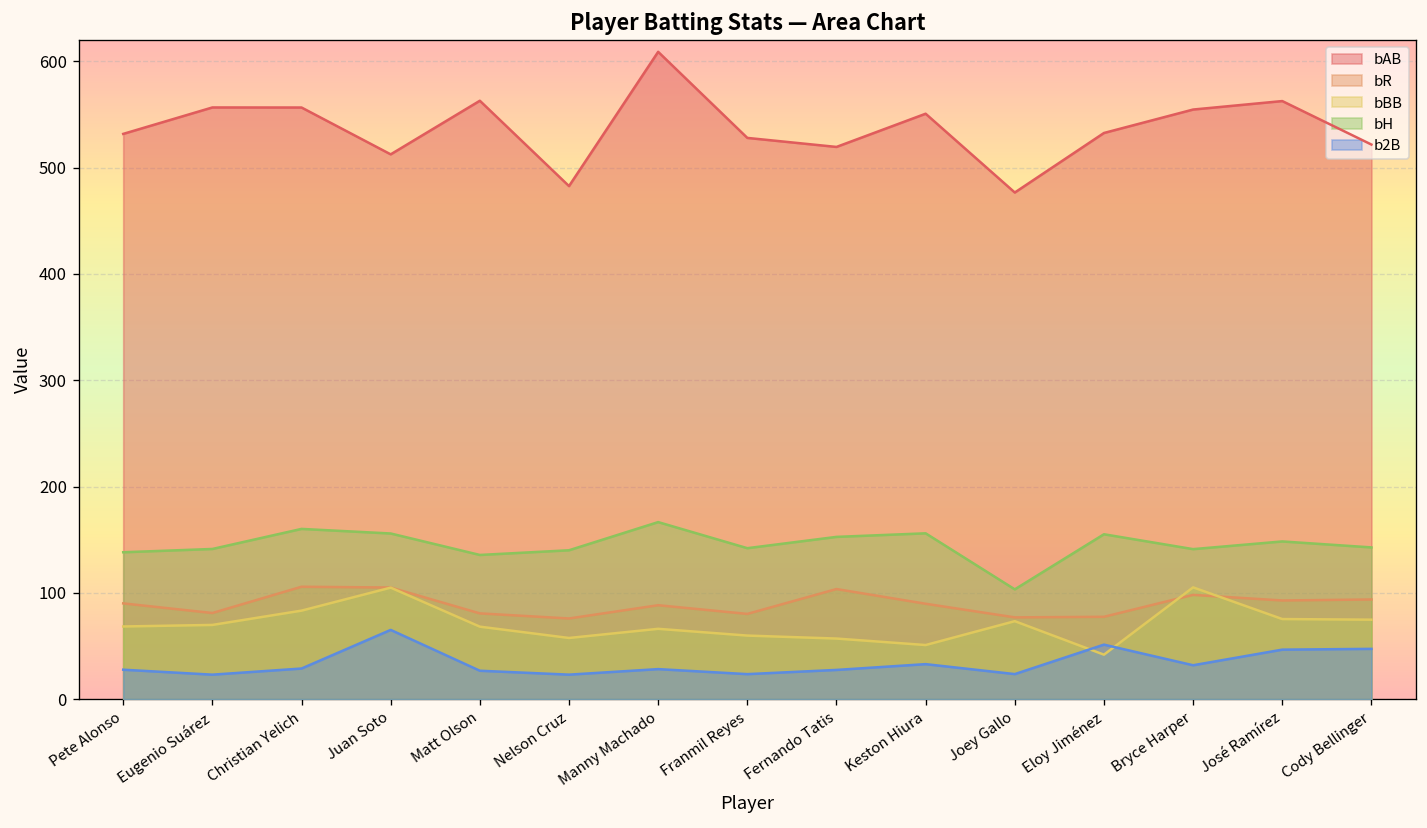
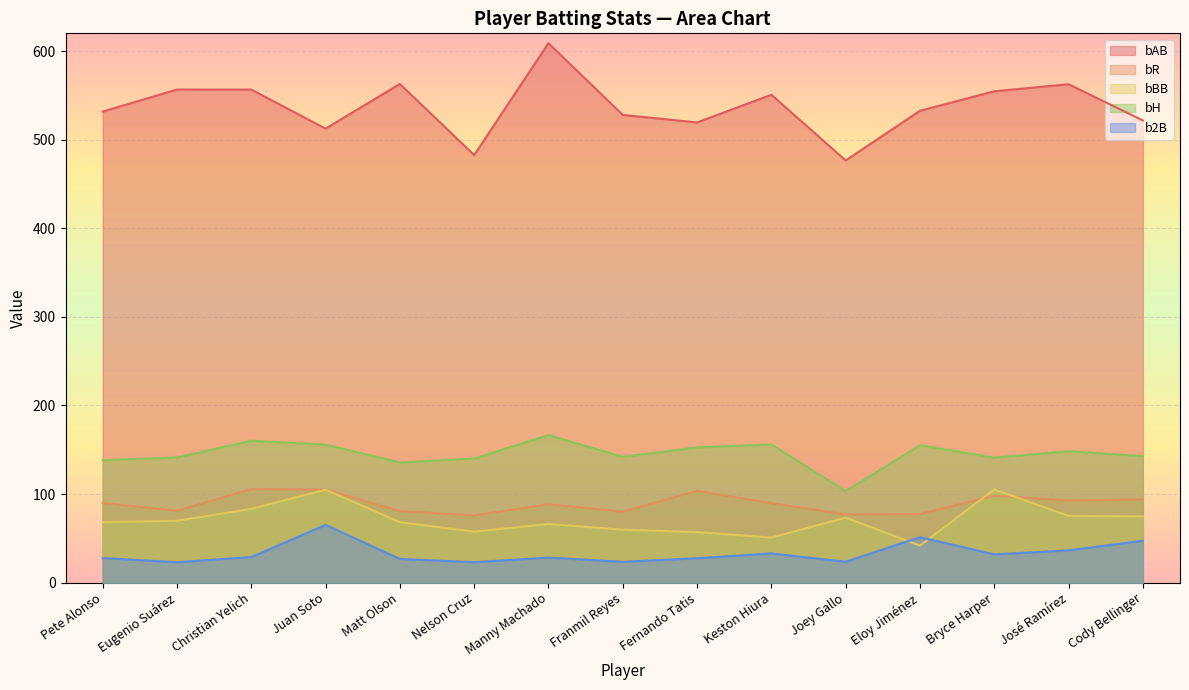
b2B, José Ramírez: 50 -> 40
